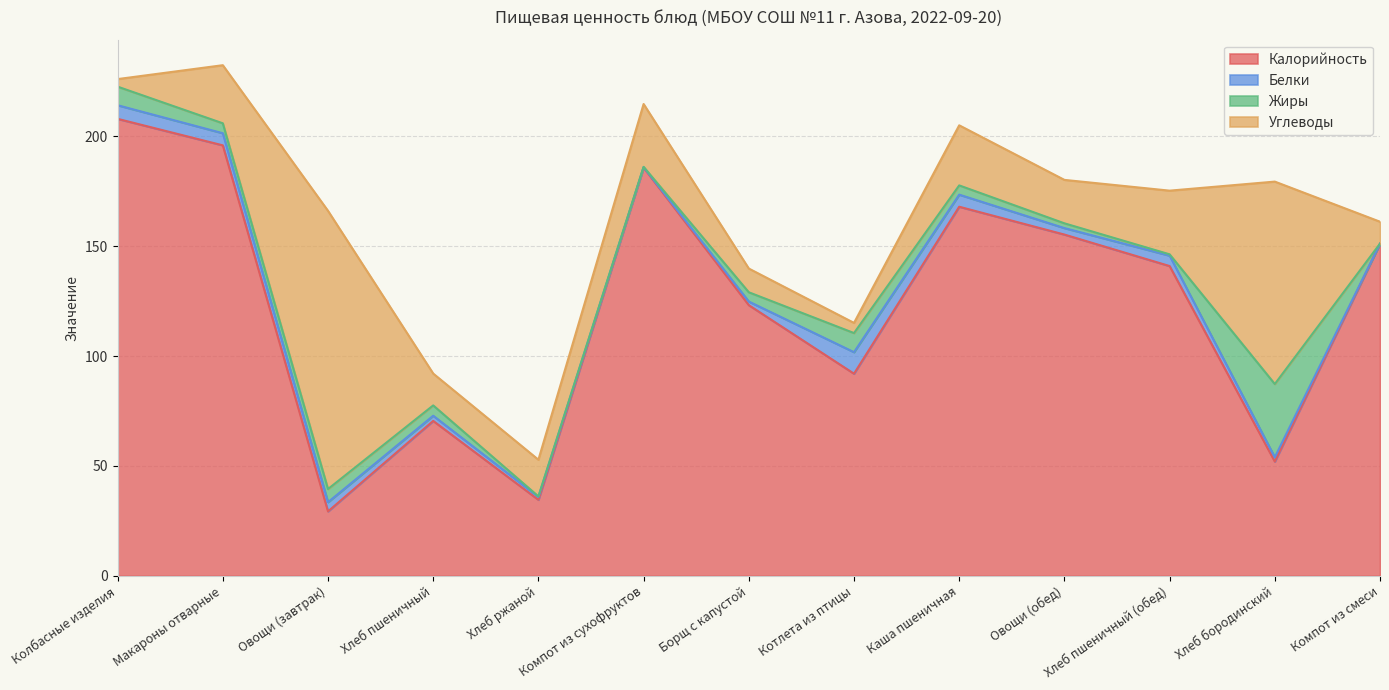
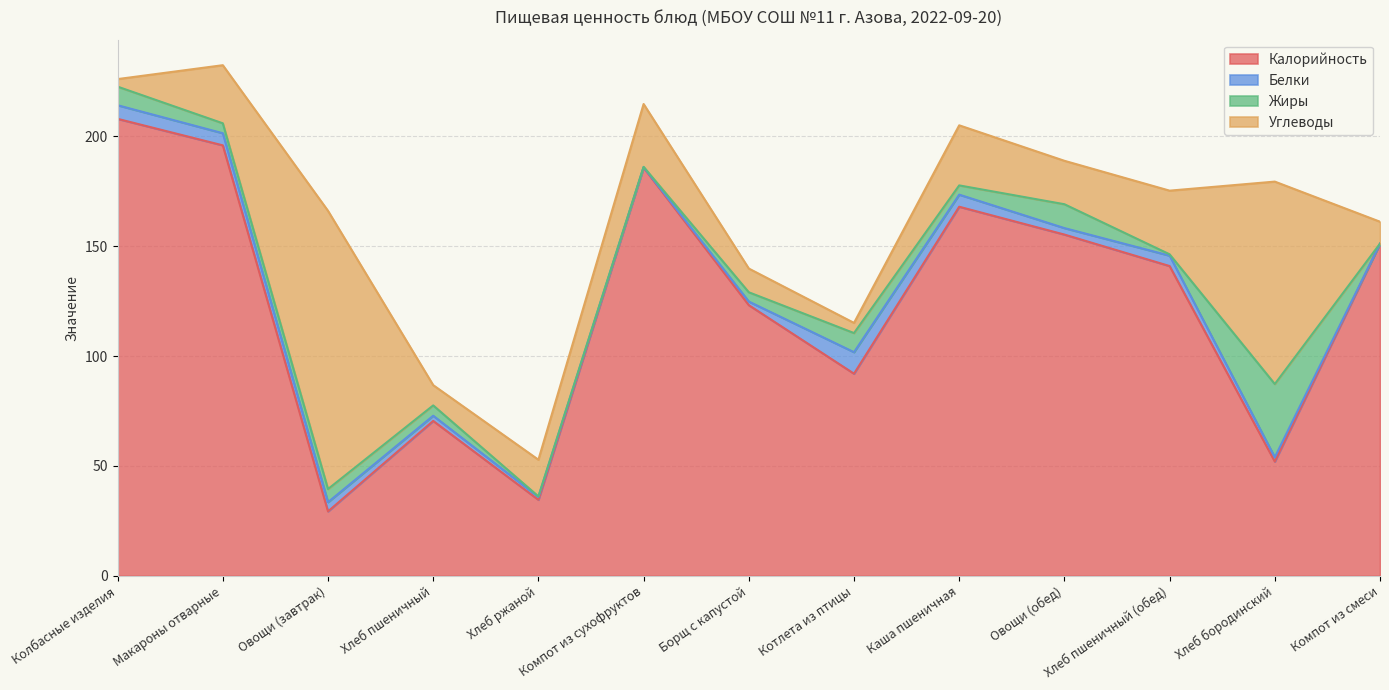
Углеводы, Хлеб пшеничный: 14 -> 9
Жиры, Овощи (обед): 2 -> 11
